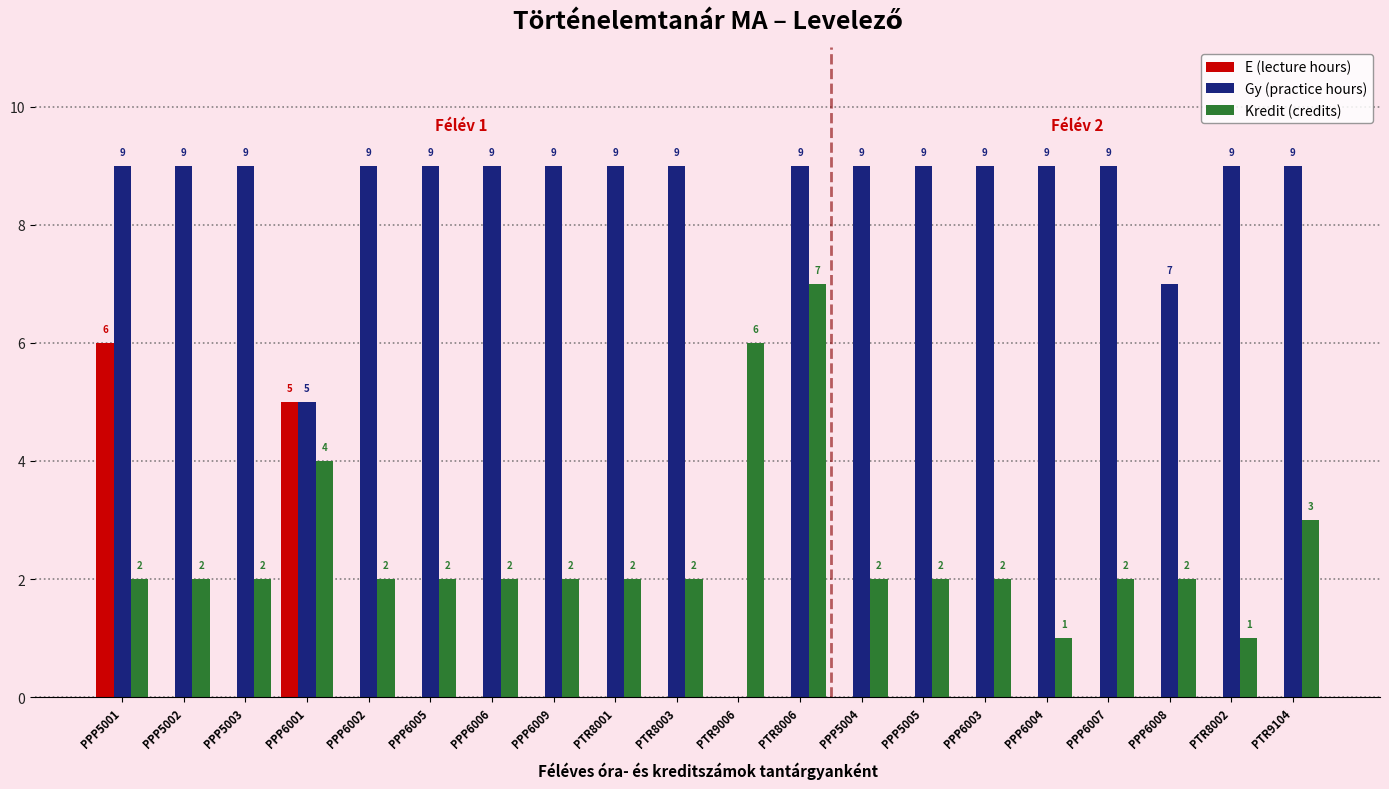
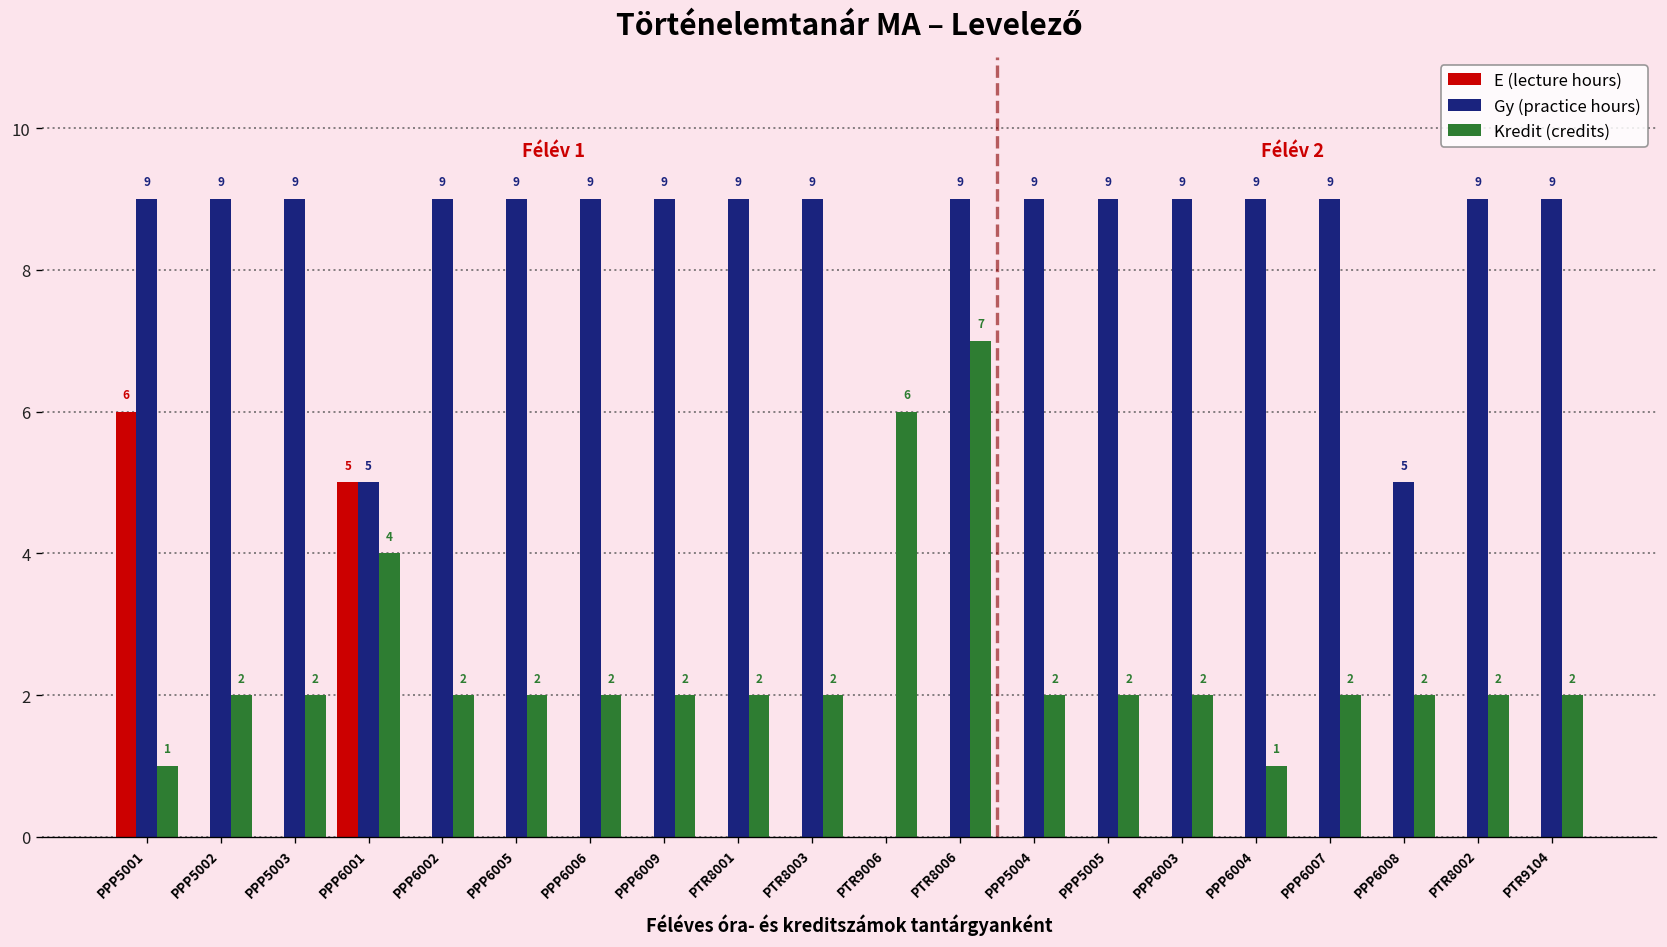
Kredit (credits), PPP5001: 2 -> 1
Gy (practice hours), PPP6008: 7 -> 5
Kredit (credits), PTR8002: 1 -> 2
Kredit (credits), PTR9104: 3 -> 2
